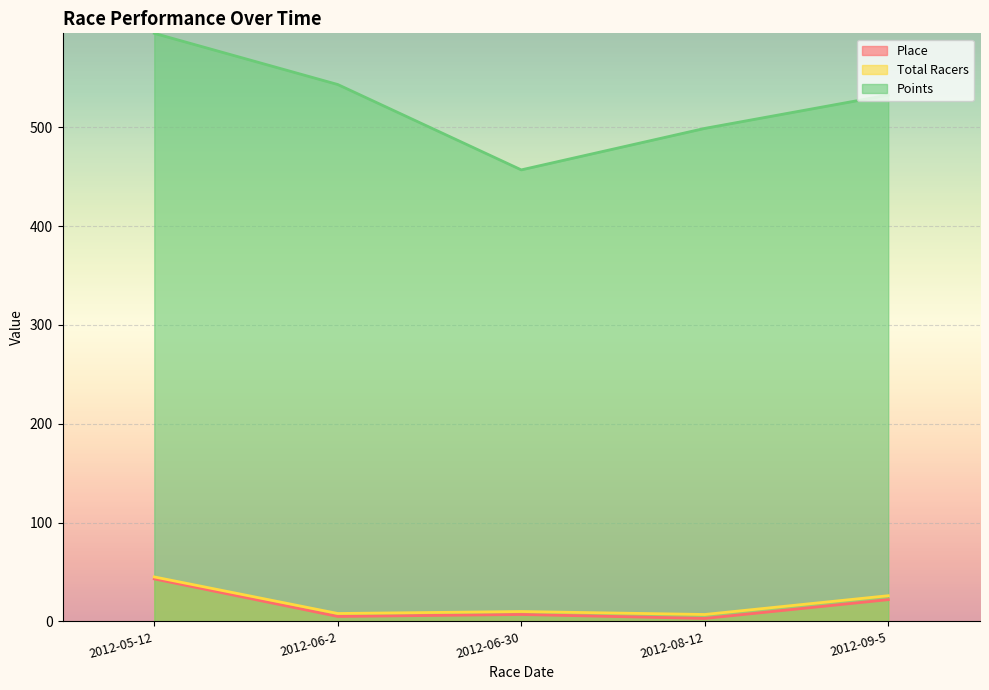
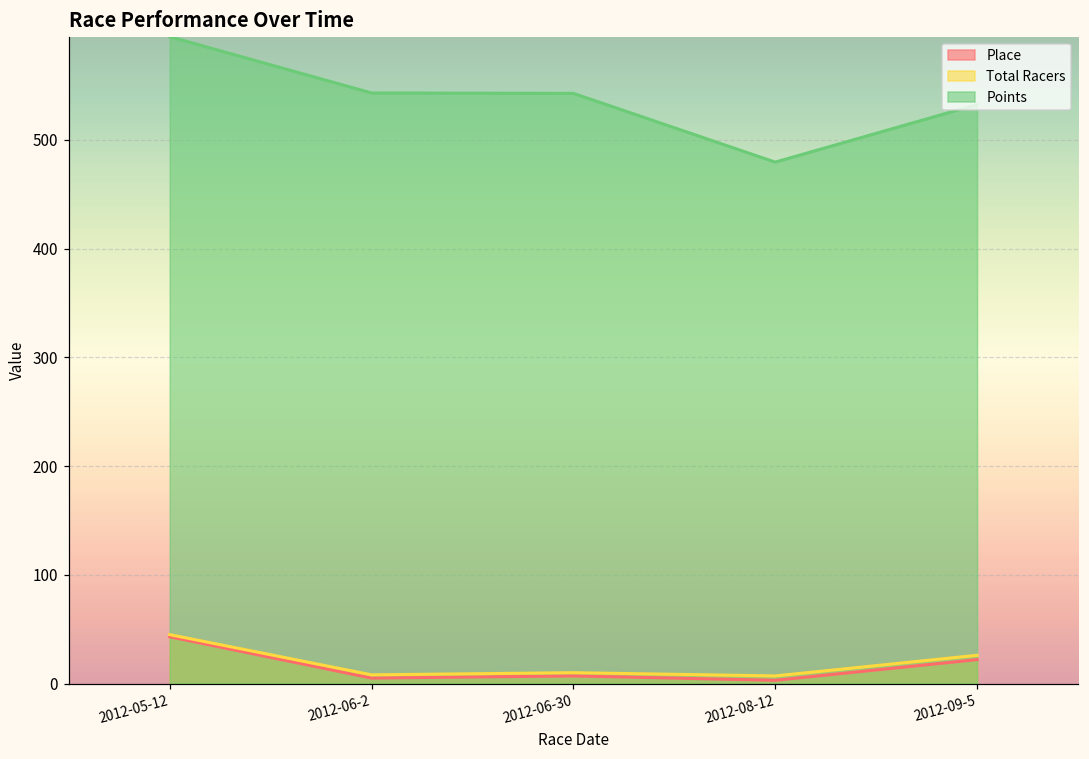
Points, 2012-06-30: 460 -> 540
Points, 2012-08-12: 500 -> 480
